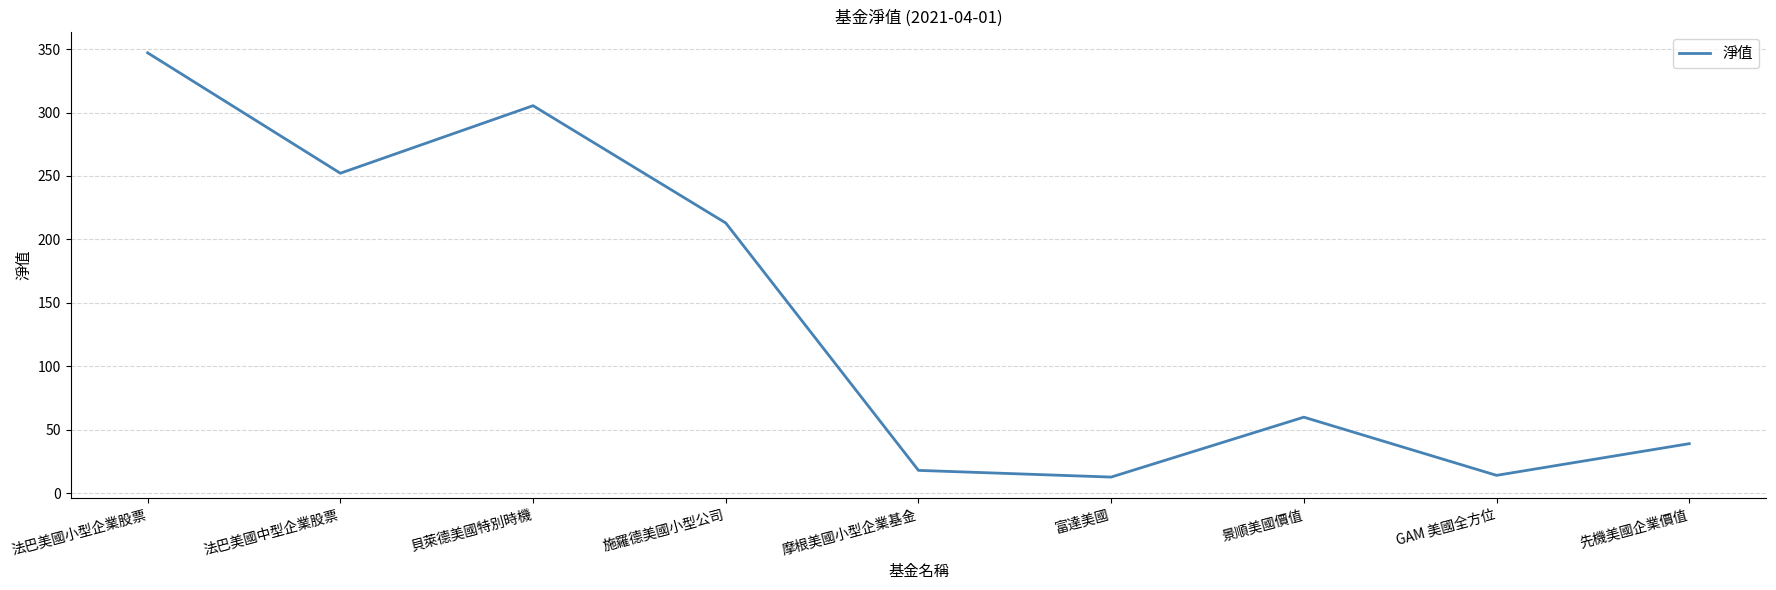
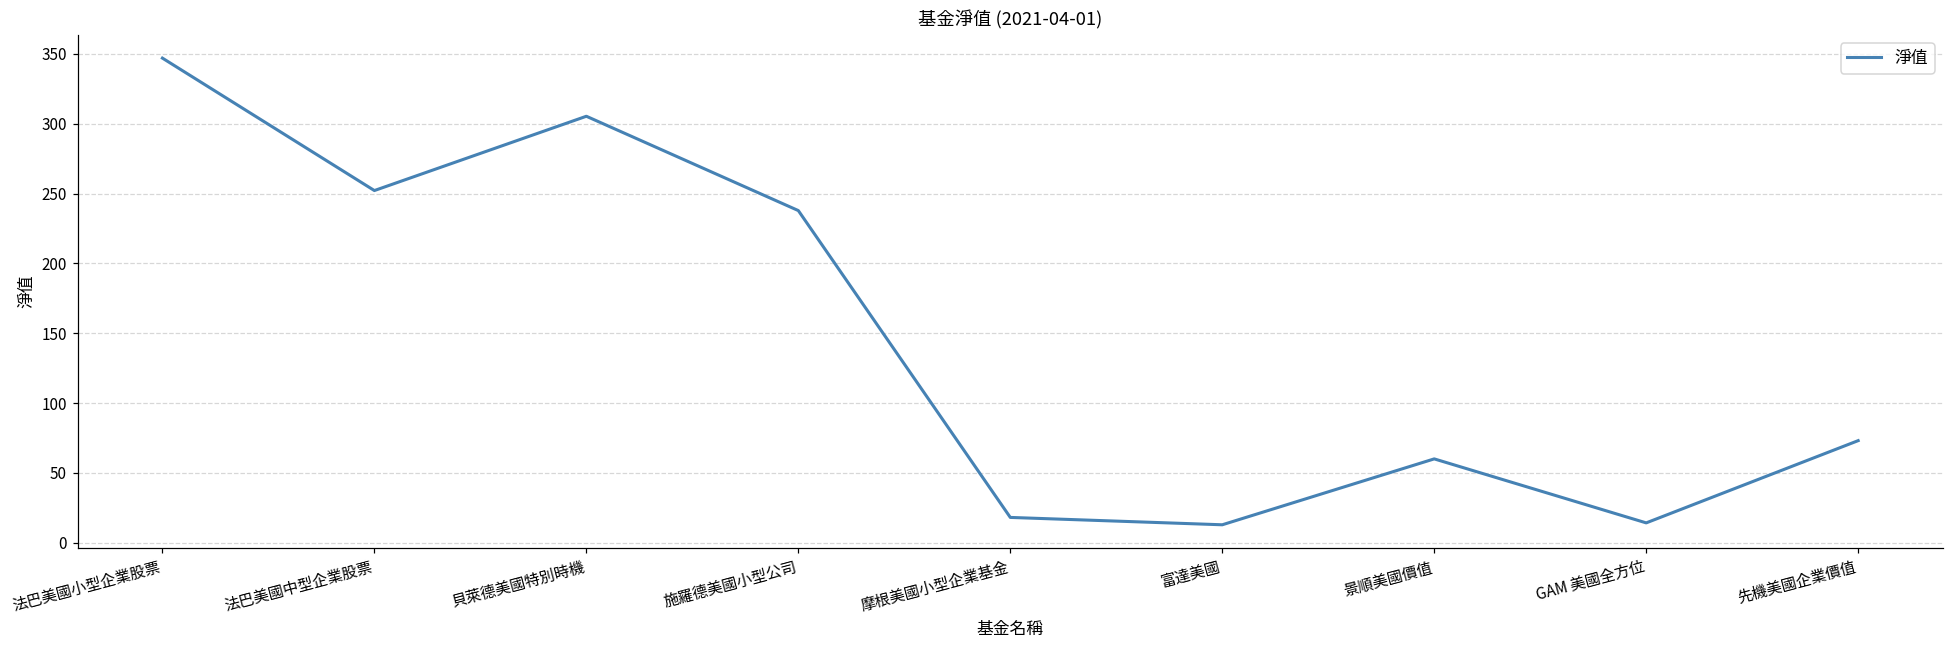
施羅德美國小型公司: 213 -> 238
先機美國企業價值: 39 -> 73
